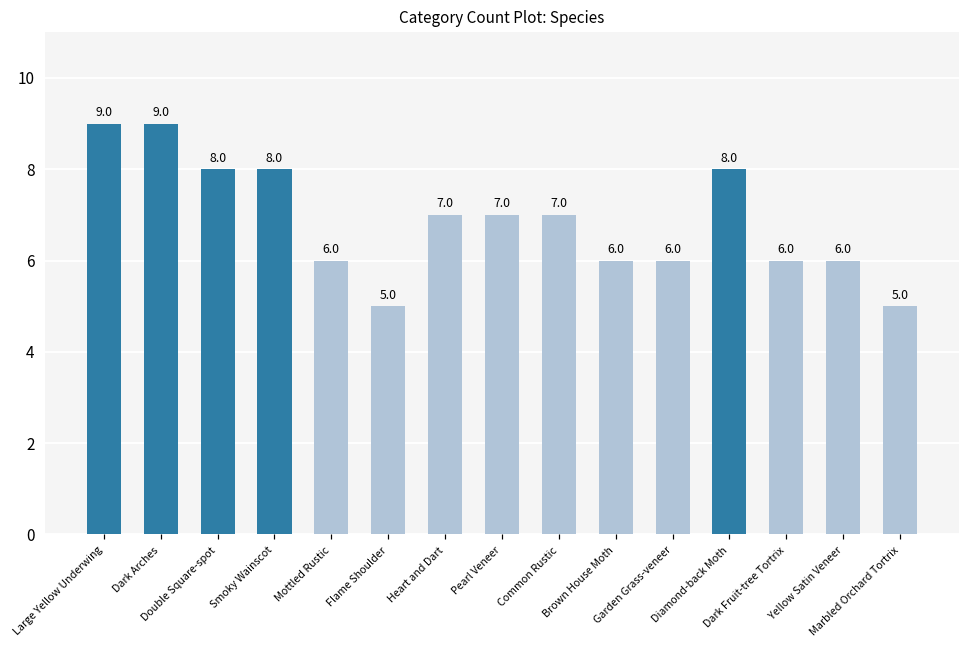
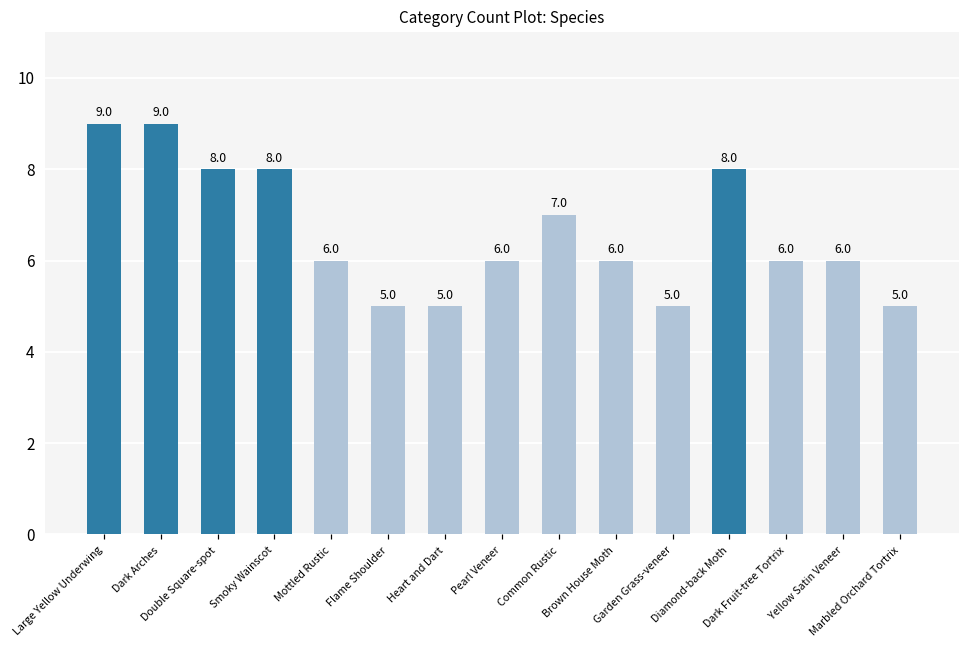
Heart and Dart: 7.0 -> 5.0
Pearl Veneer: 7.0 -> 6.0
Garden Grass-veneer: 6.0 -> 5.0
